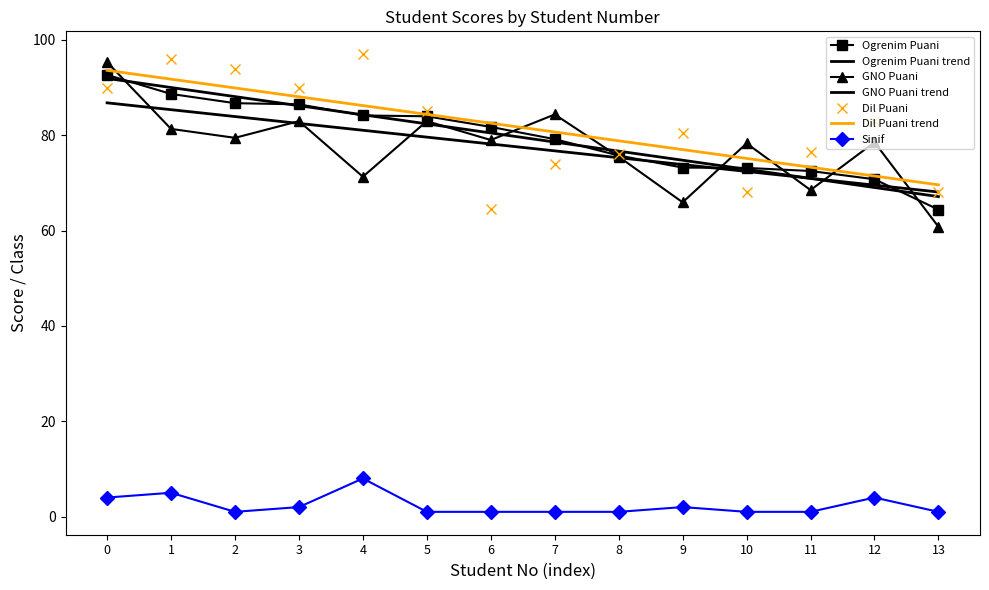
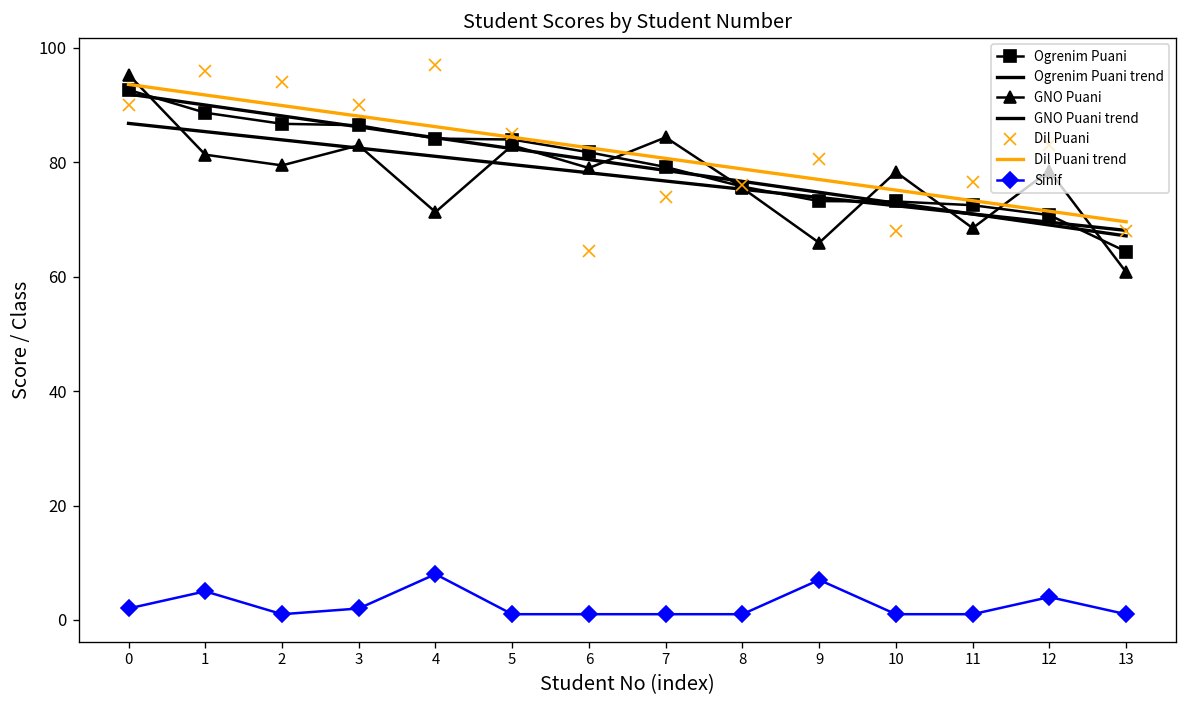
Sinif, 0: 4 -> 2
Sinif, 9: 2 -> 7
